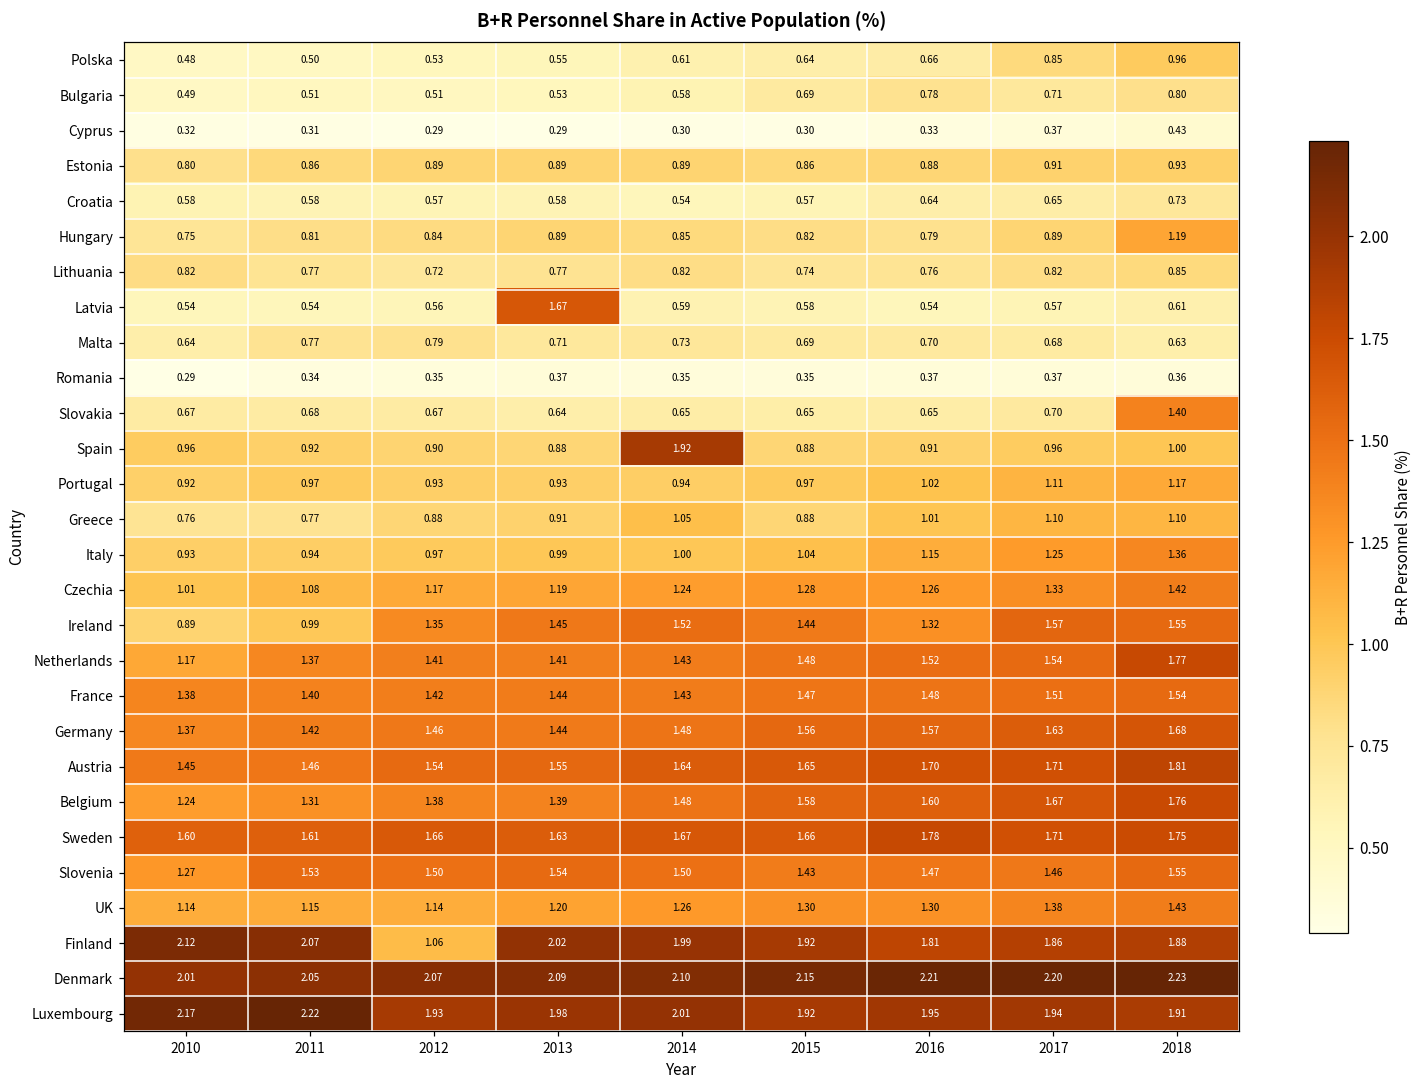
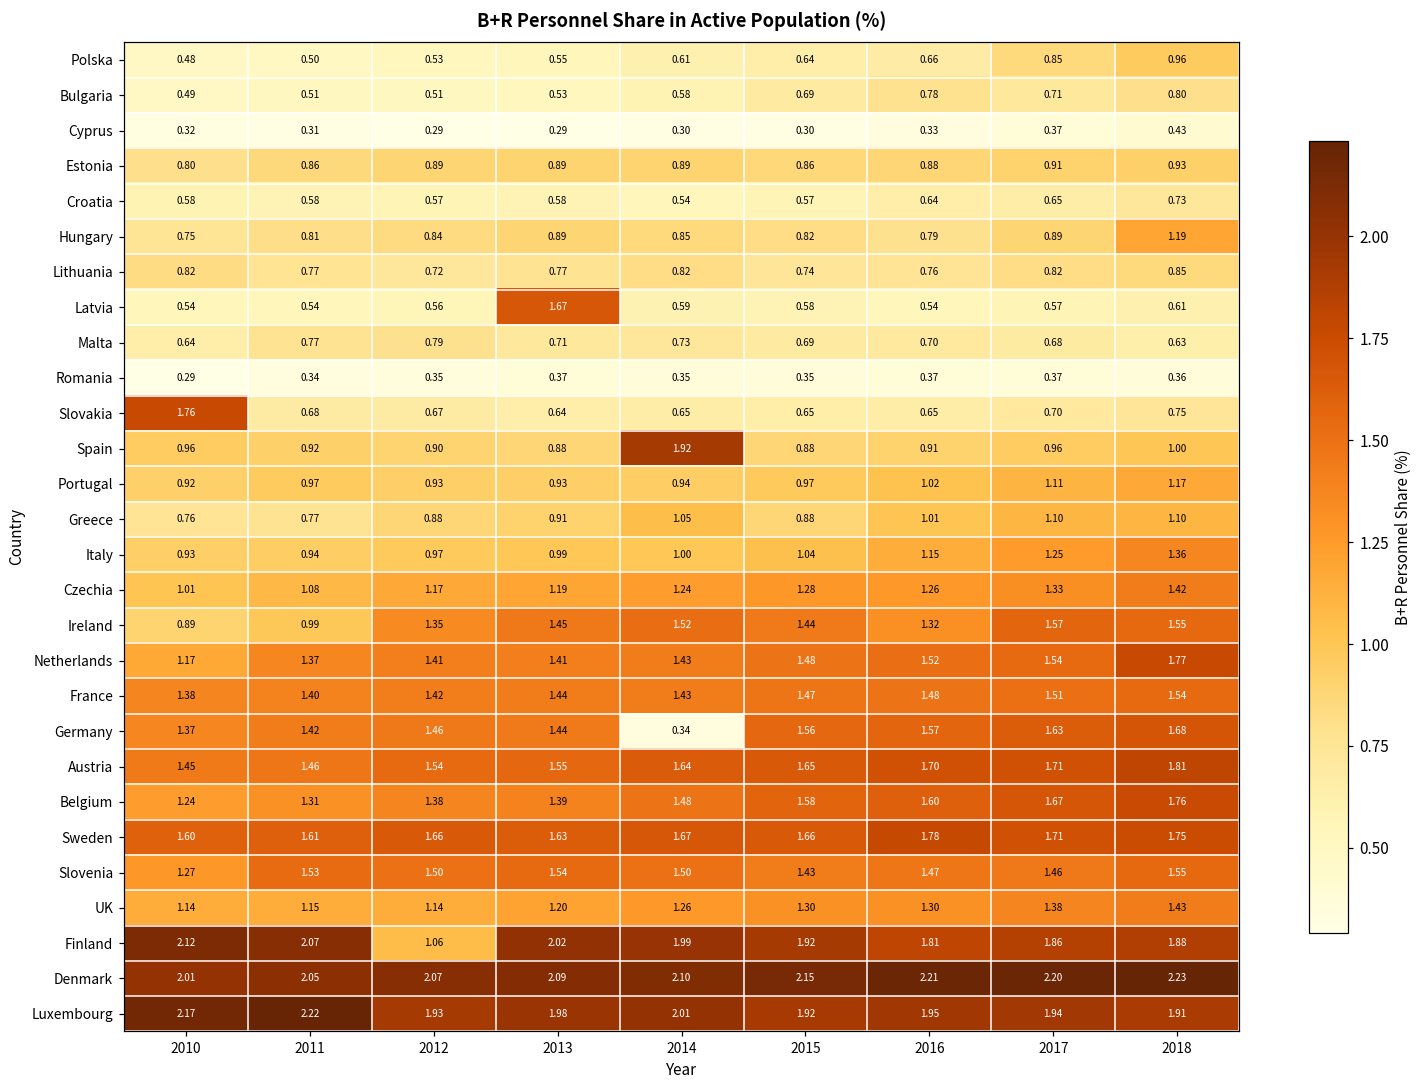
Slovakia, 2010: 0.67 -> 1.76
Slovakia, 2018: 1.40 -> 0.75
Germany, 2014: 1.48 -> 0.34
